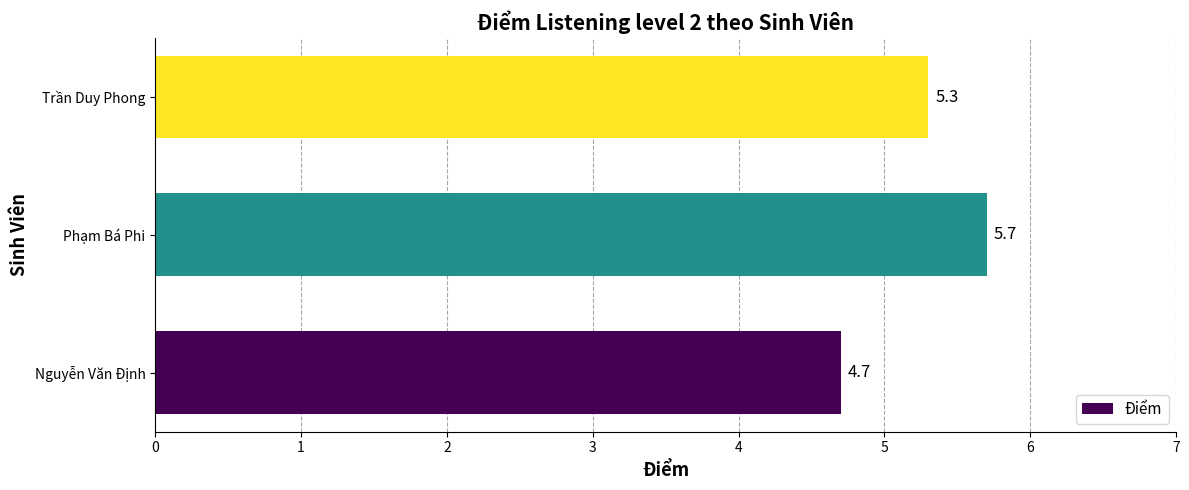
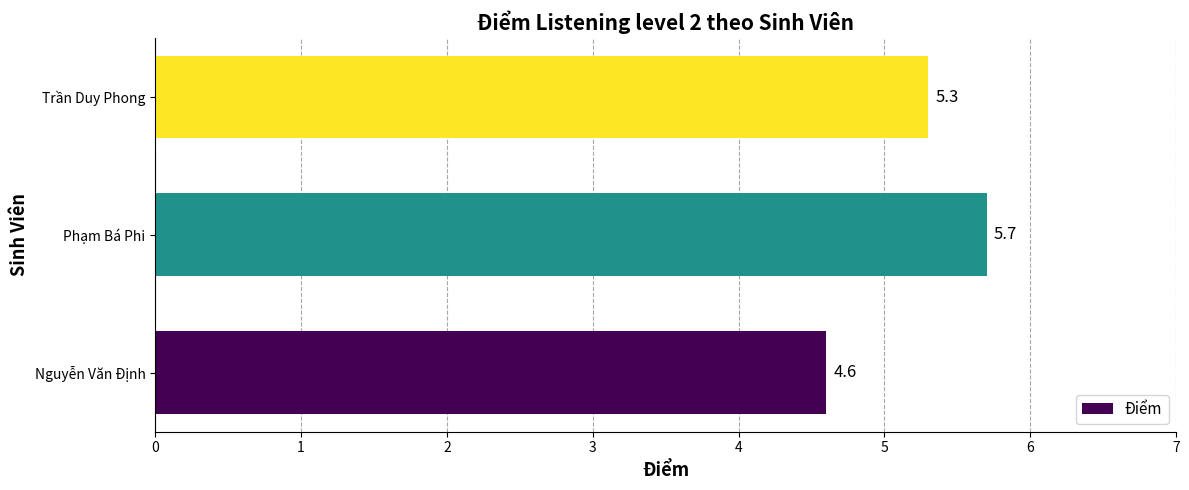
Nguyễn Văn Định: 4.7 -> 4.6
